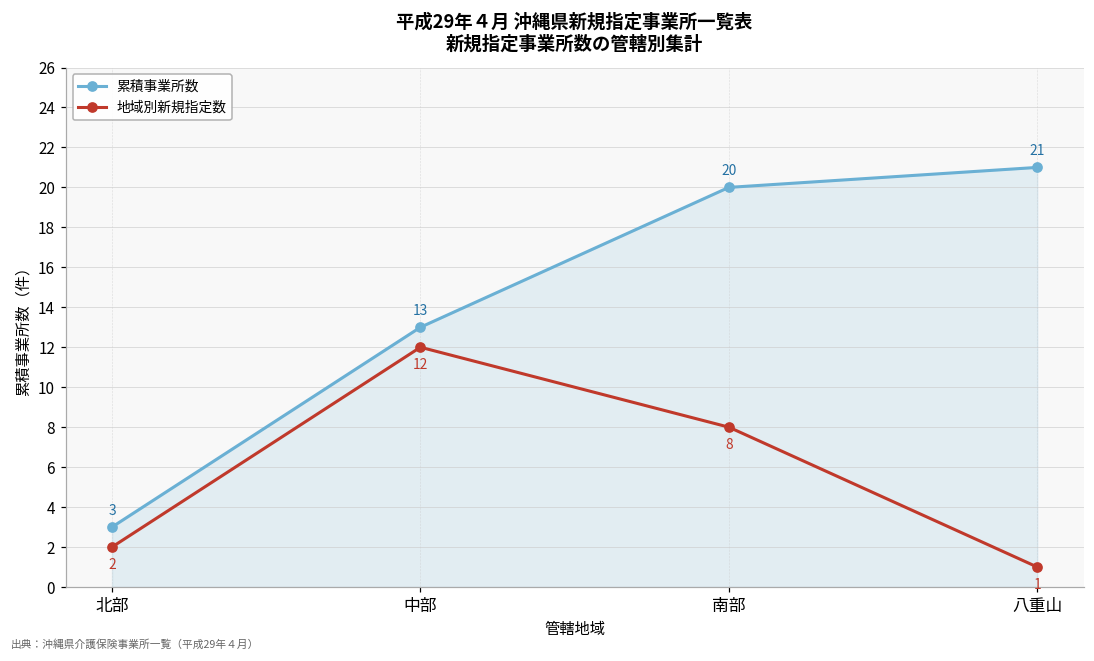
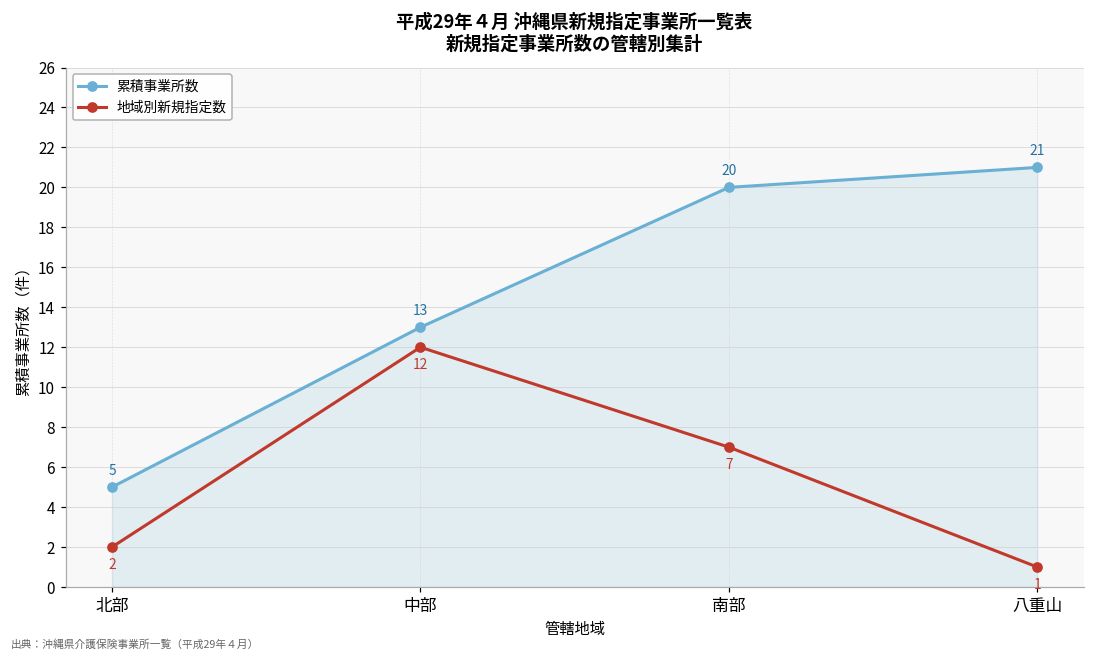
累積事業所数, 北部: 3 -> 5
地域別新規指定数, 南部: 8 -> 7
